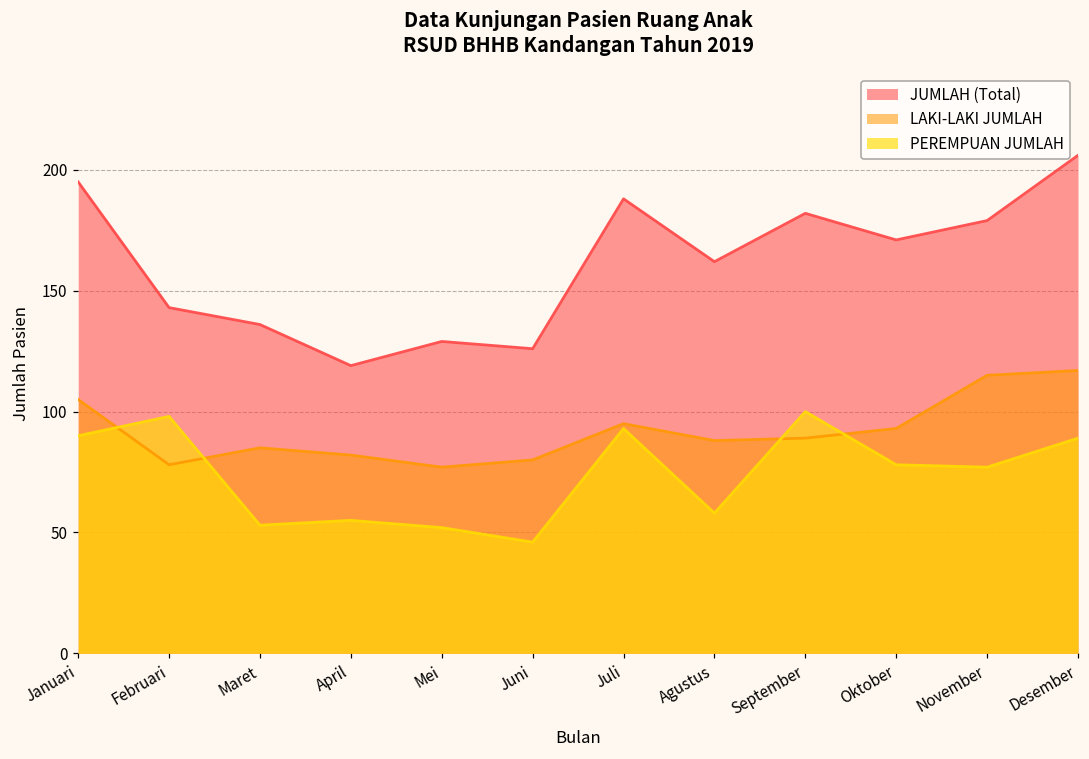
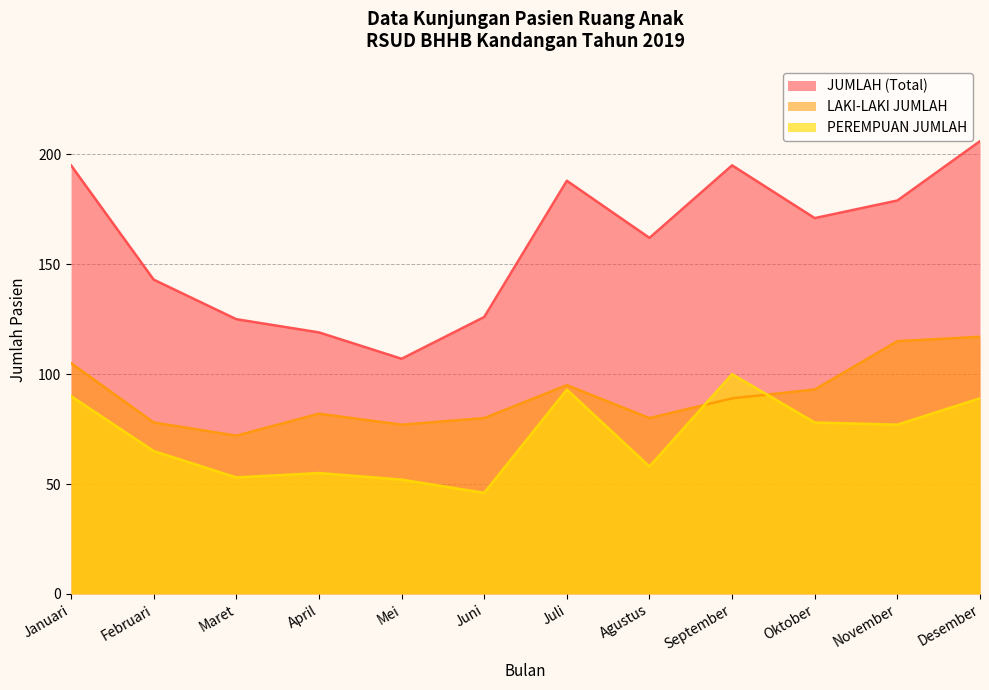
PEREMPUAN JUMLAH, Februari: 98 -> 65
JUMLAH (Total), Maret: 136 -> 125
LAKI-LAKI JUMLAH, Maret: 85 -> 72
JUMLAH (Total), Mei: 129 -> 107
LAKI-LAKI JUMLAH, Agustus: 88 -> 80
JUMLAH (Total), September: 182 -> 195
